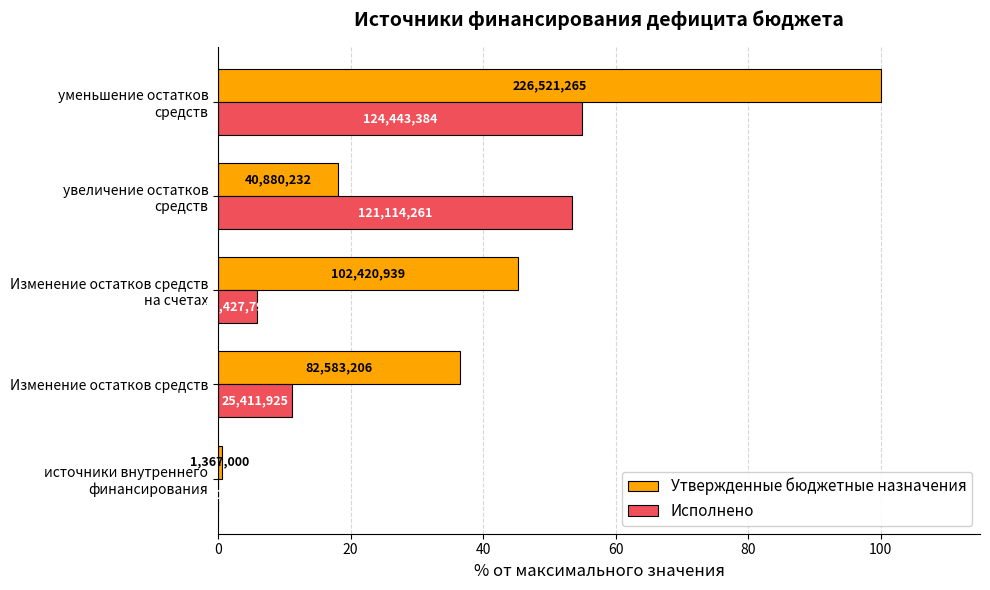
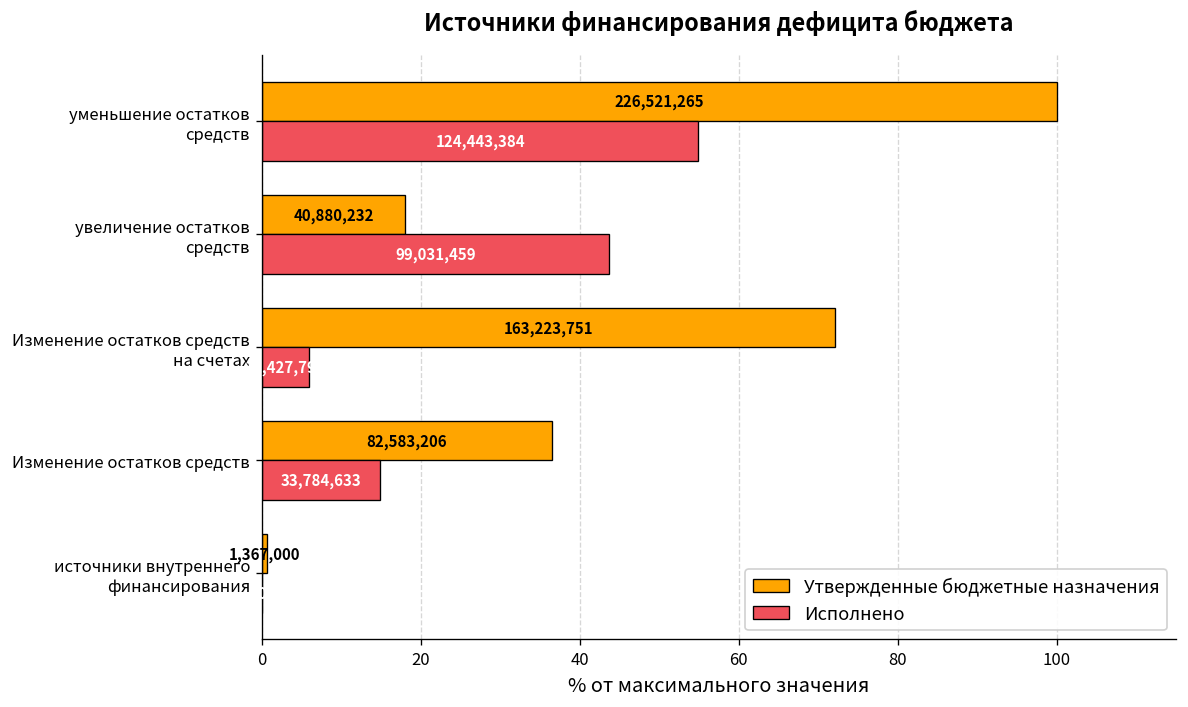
Исполнено, увеличение остатков средств: 121,114,261 -> 99,031,459
Утвержденные бюджетные назначения, Изменение остатков средств на счетах: 102,420,939 -> 163,223,751
Исполнено, Изменение остатков средств: 25,411,925 -> 33,784,633
